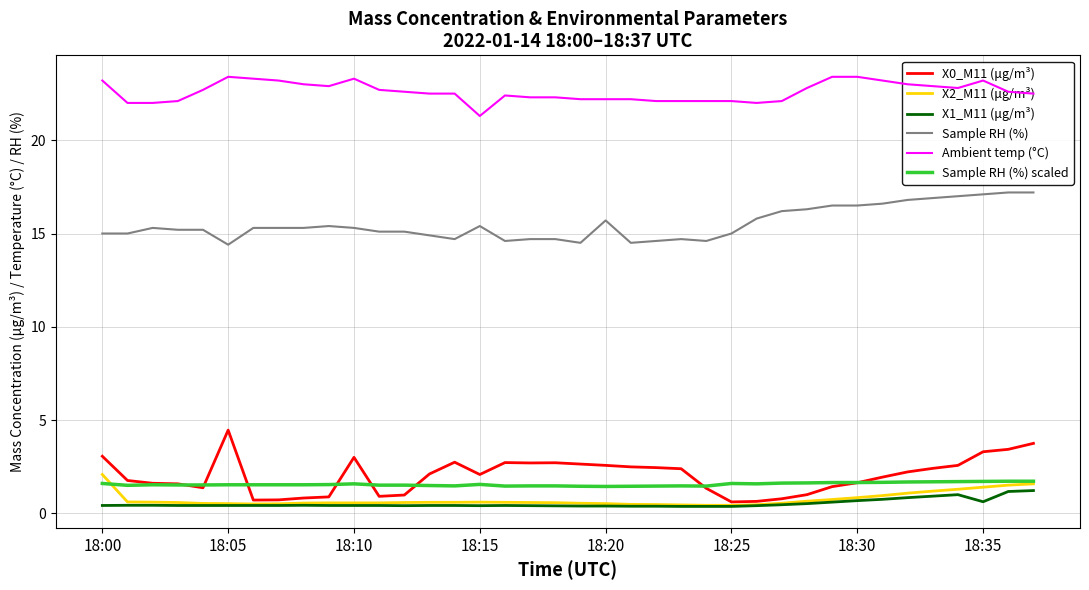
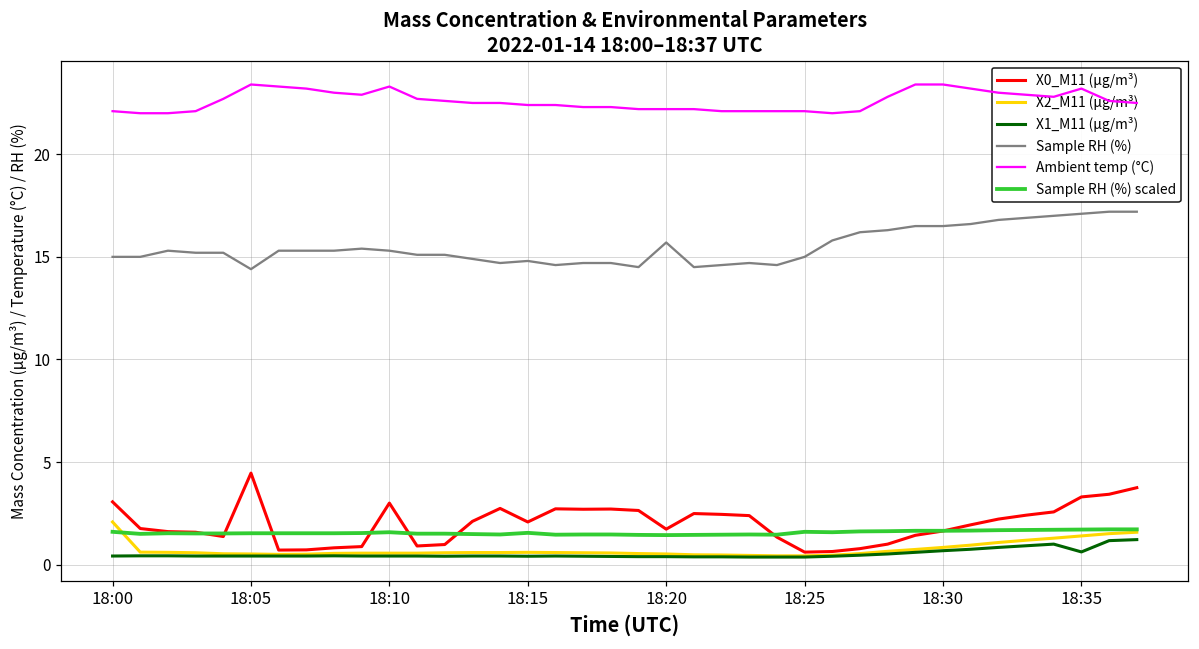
Ambient temp (°C), 18:00: 23.2 -> 22.1
Sample RH (%), 18:15: 15.4 -> 14.8
Ambient temp (°C), 18:15: 21.3 -> 22.4
X0_M11 (μg/m³), 18:20: 2.6 -> 1.7
